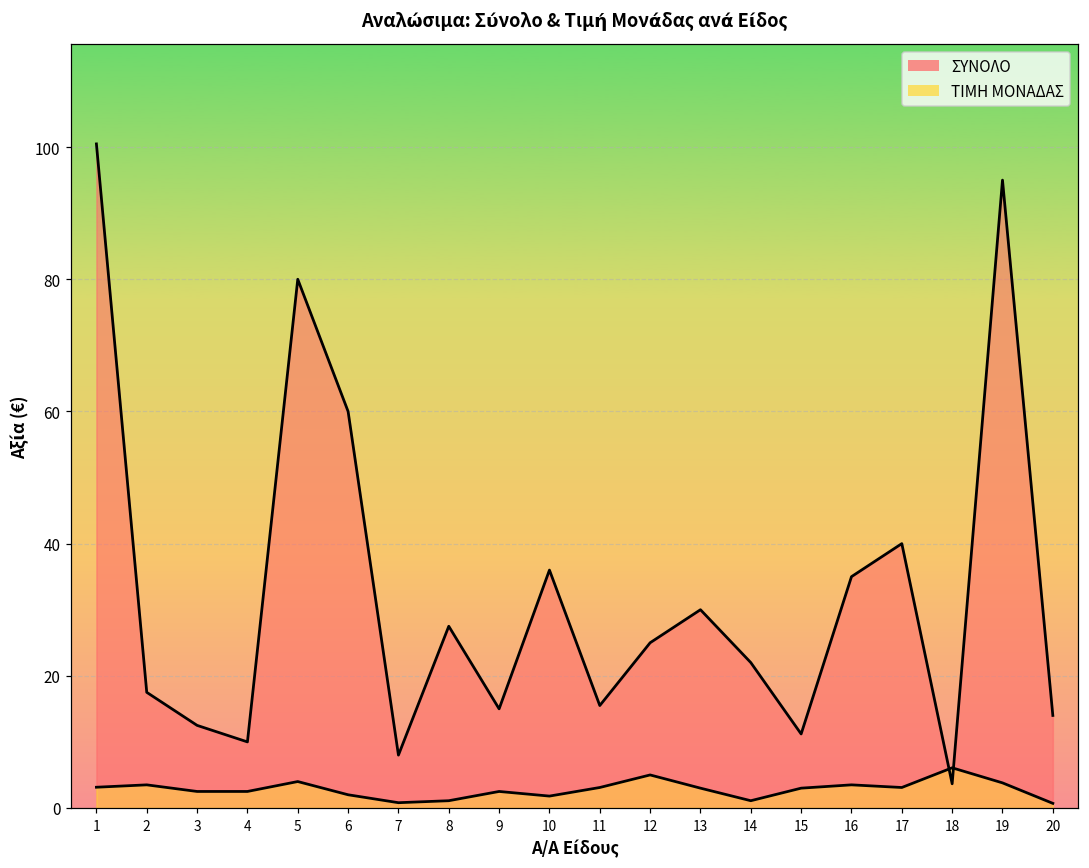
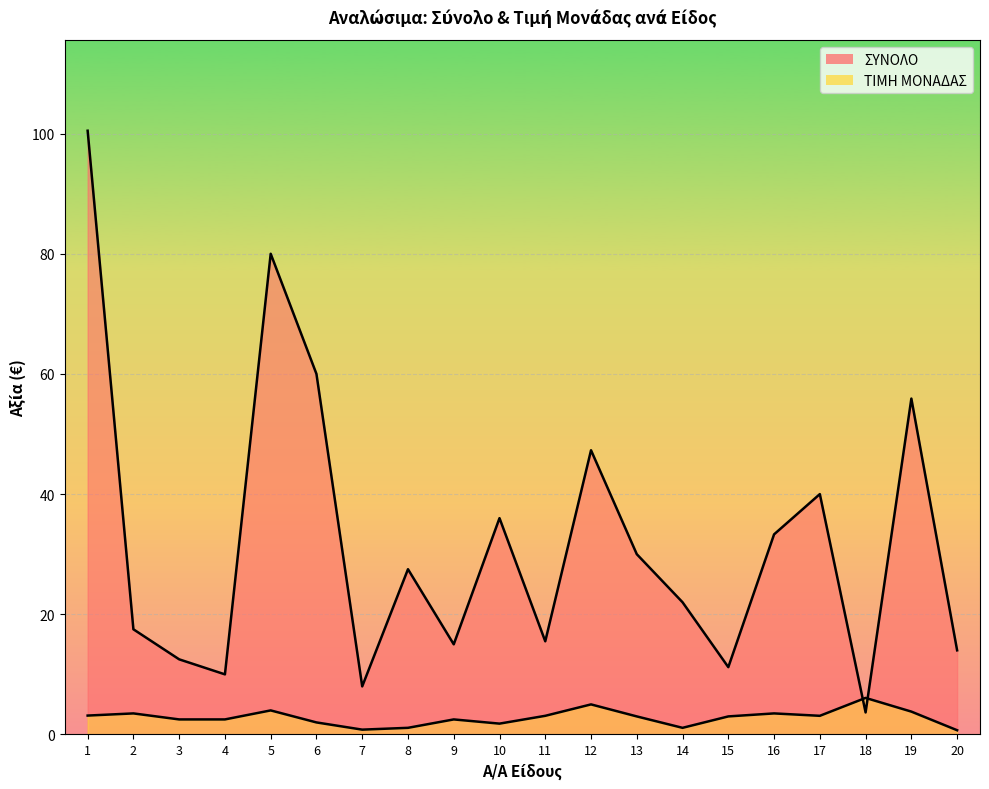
ΣΥΝΟΛΟ, 12: 25 -> 47
ΣΥΝΟΛΟ, 16: 35 -> 33
ΣΥΝΟΛΟ, 19: 95 -> 56
